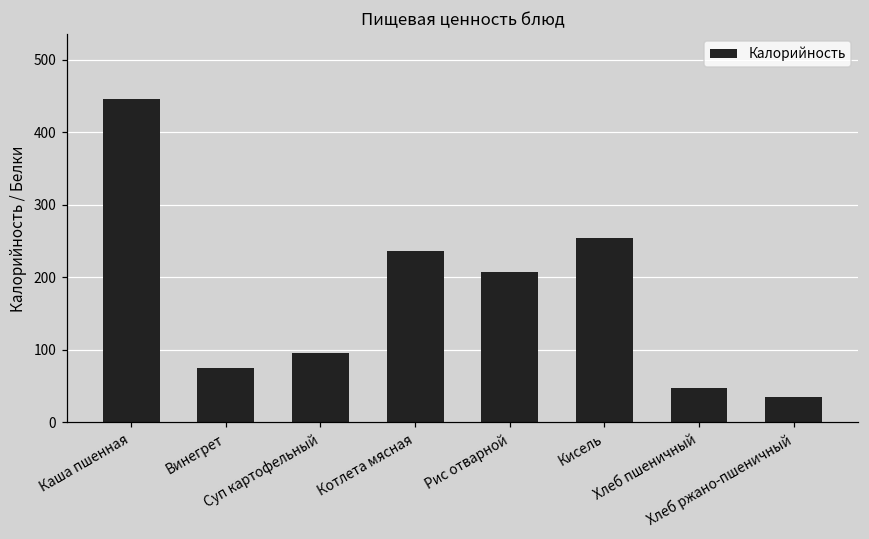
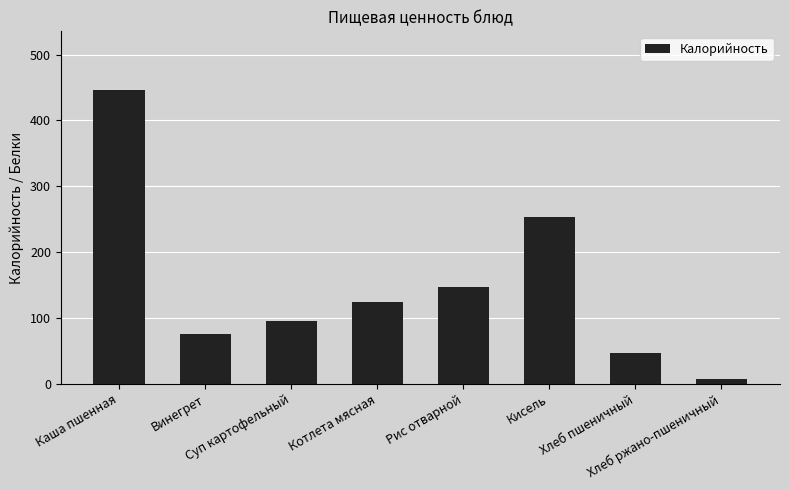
Котлета мясная: 240 -> 120
Рис отварной: 210 -> 150
Хлеб ржано-пшеничный: 30 -> 10
